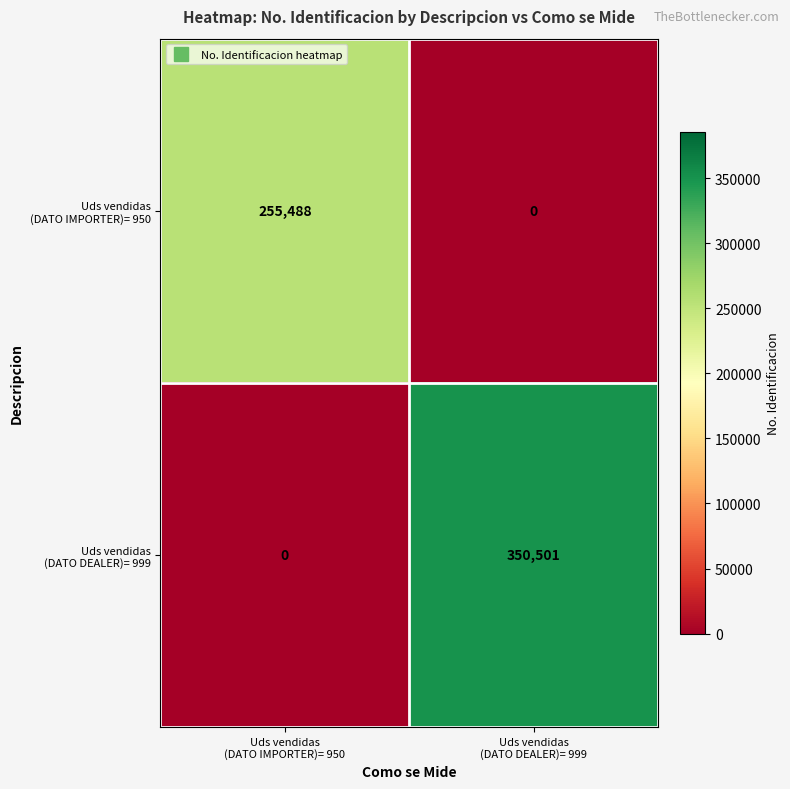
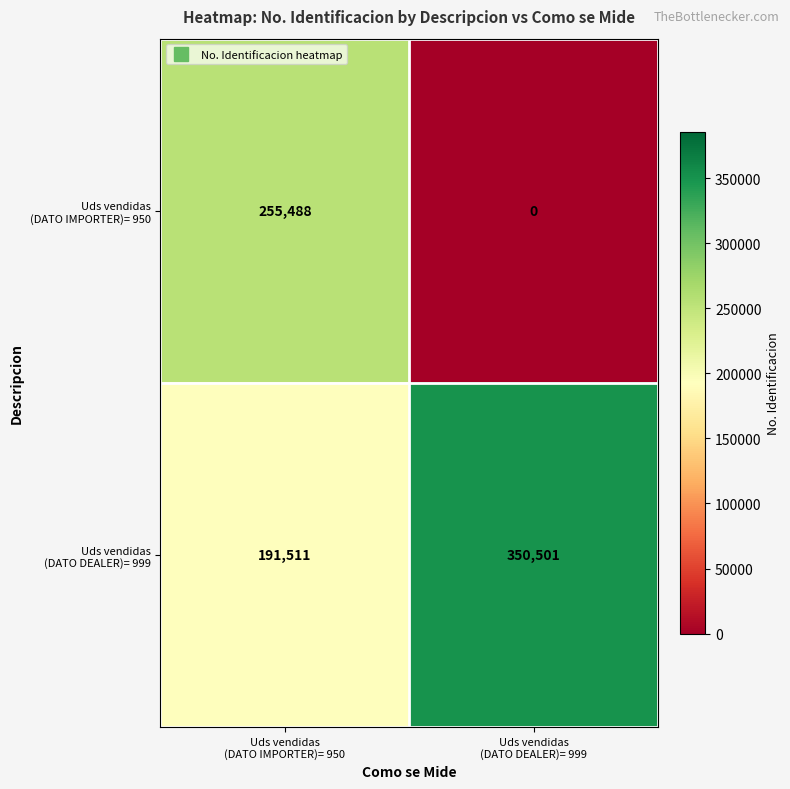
Uds vendidas (DATO DEALER)= 999, Uds vendidas (DATO IMPORTER)= 950: 0 -> 191,511
